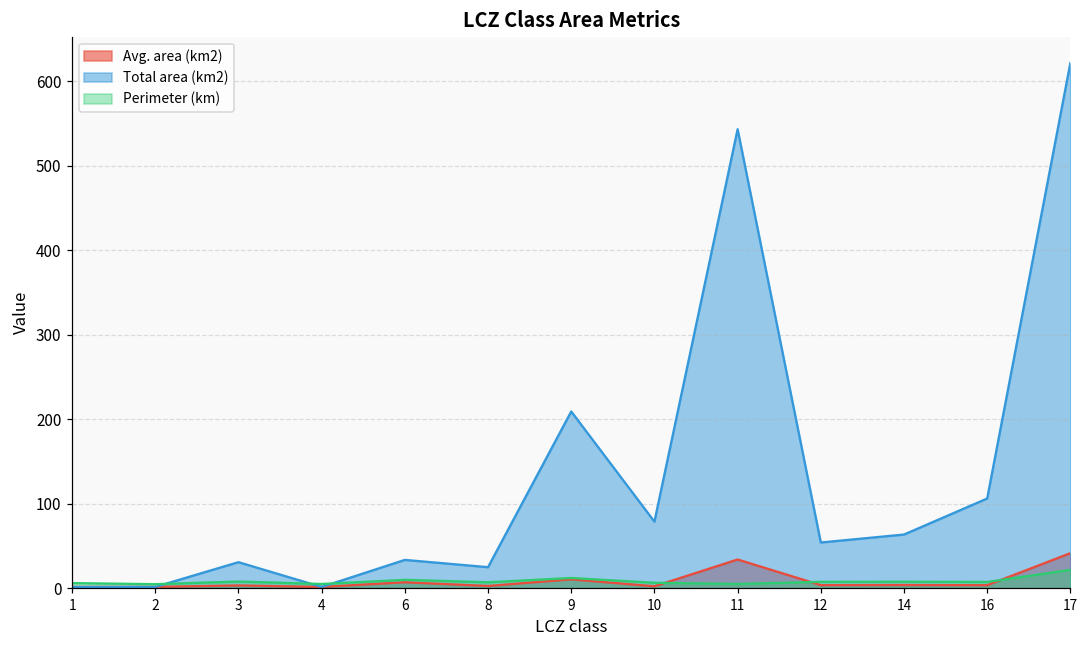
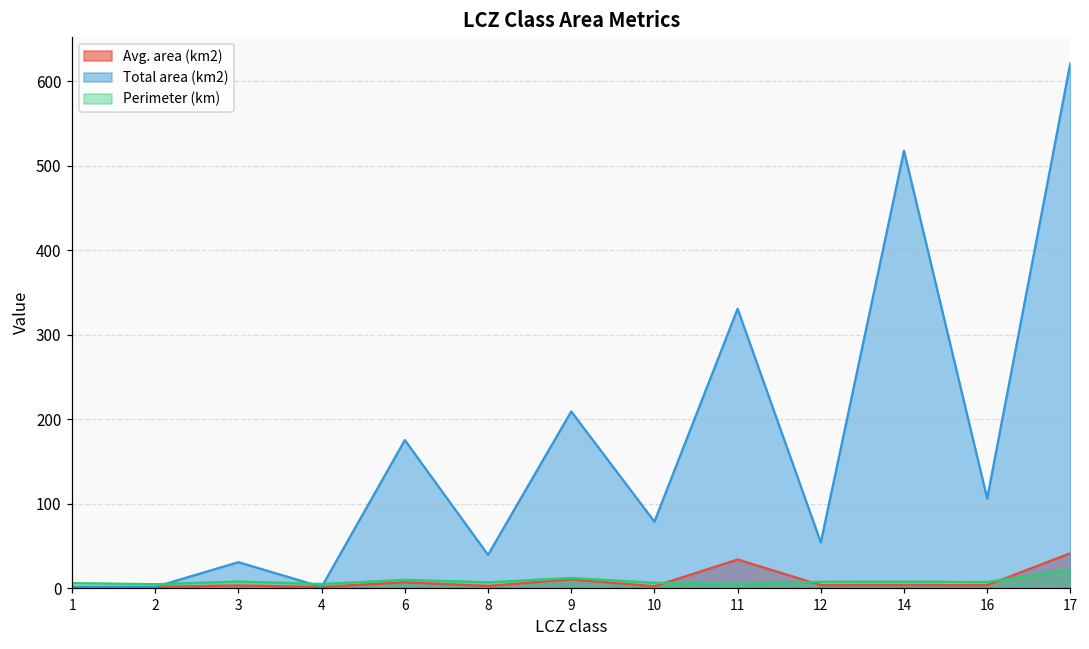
Total area (km2), 6: 30 -> 180
Total area (km2), 8: 20 -> 40
Total area (km2), 11: 540 -> 330
Total area (km2), 14: 60 -> 520
